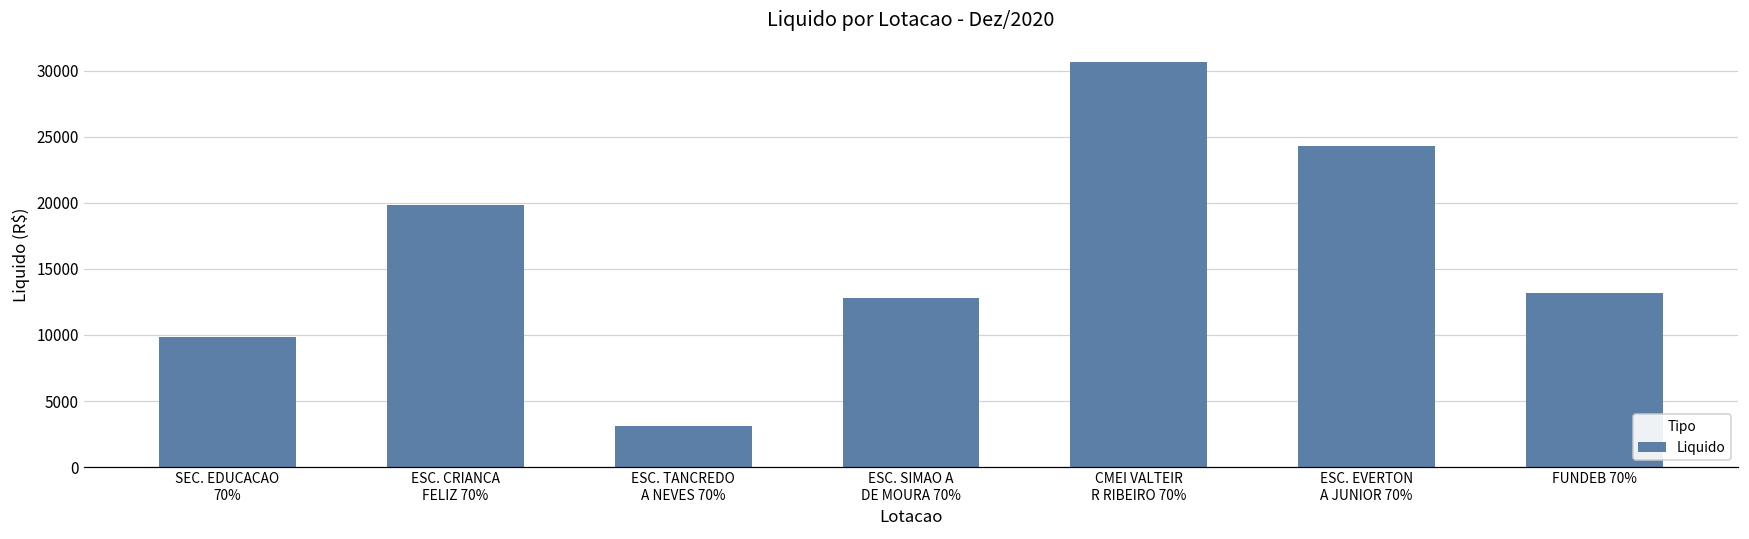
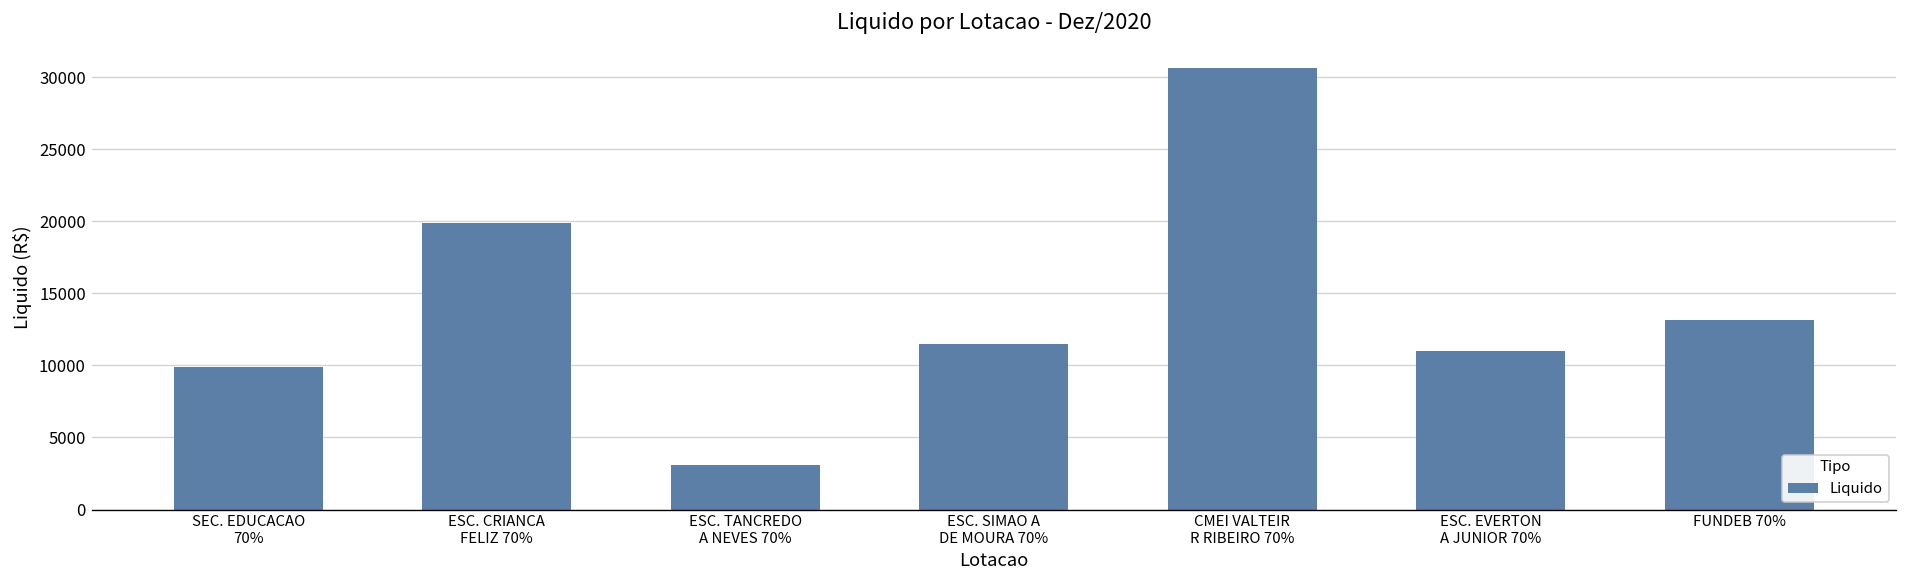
ESC. SIMAO A DE MOURA 70%: 12800 -> 11500
ESC. EVERTON A JUNIOR 70%: 24300 -> 11000
